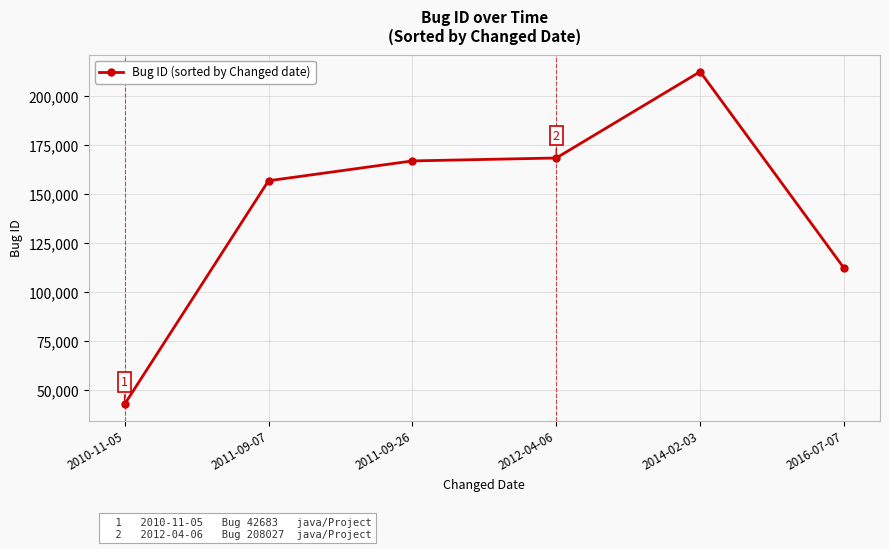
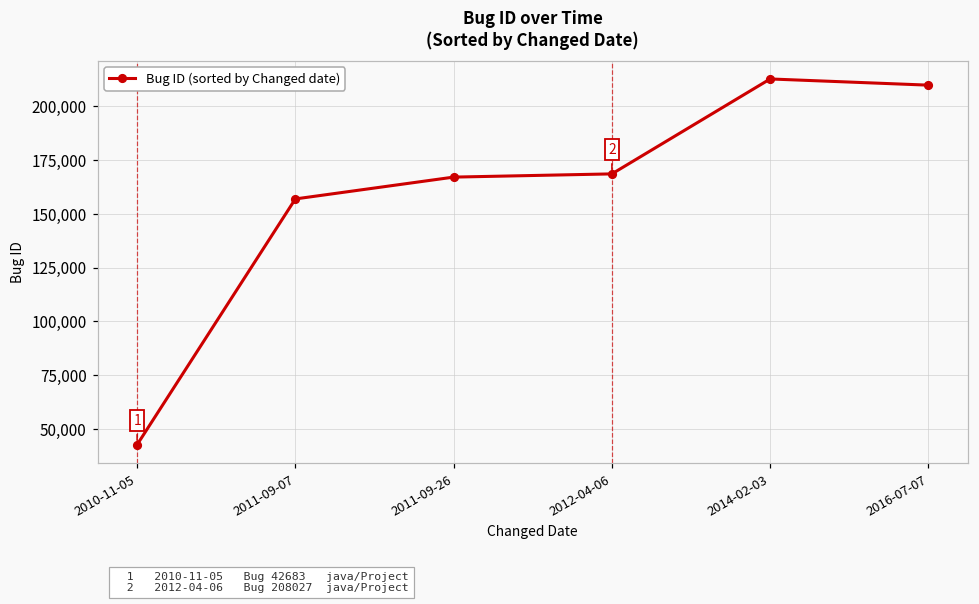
2016-07-07: 112,000 -> 210,000
